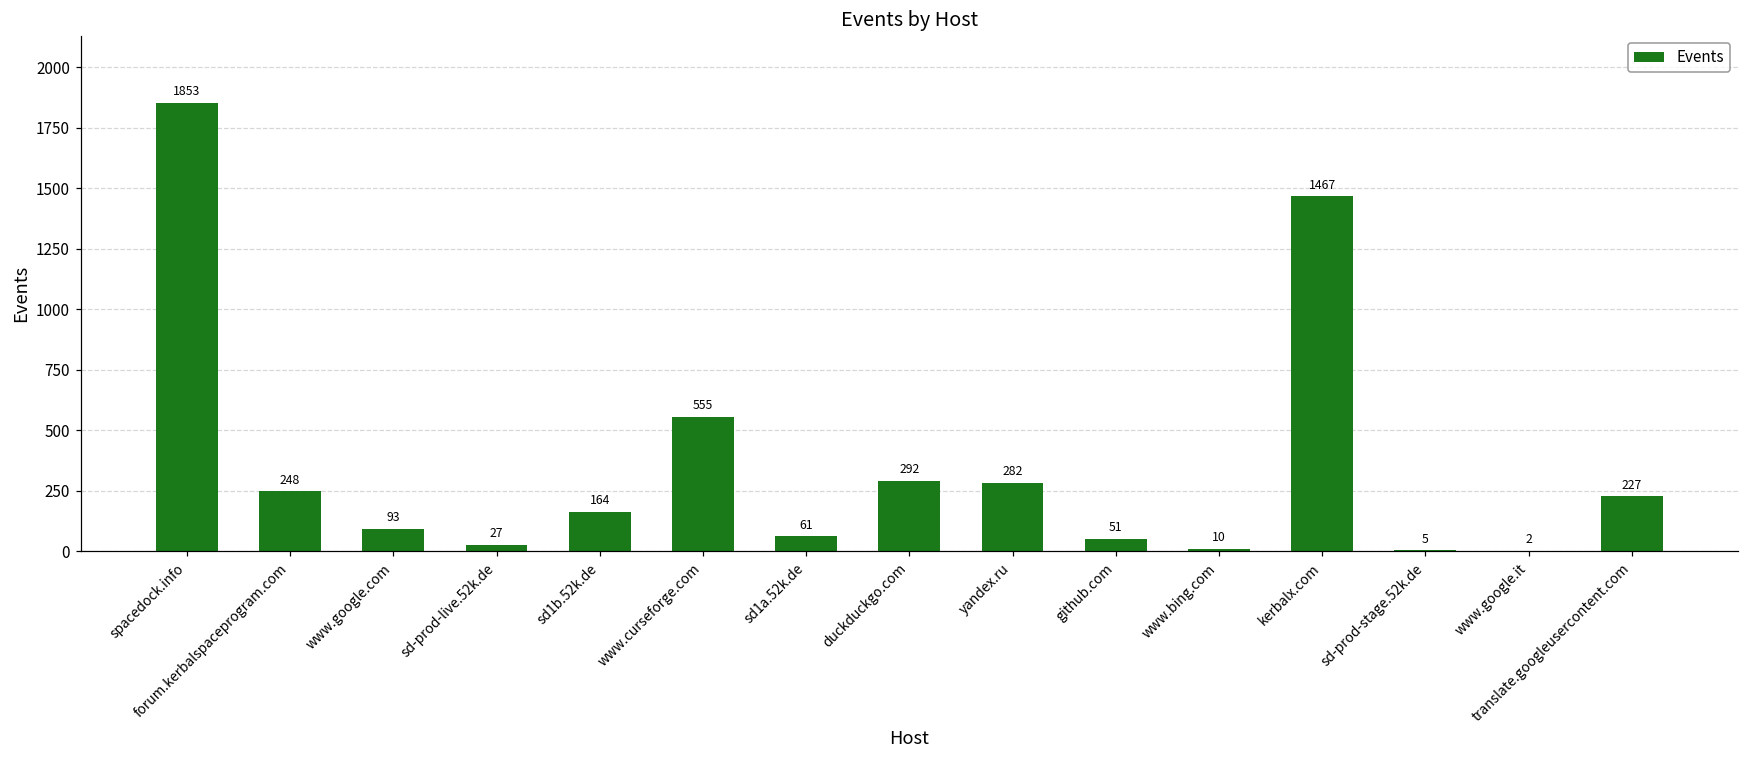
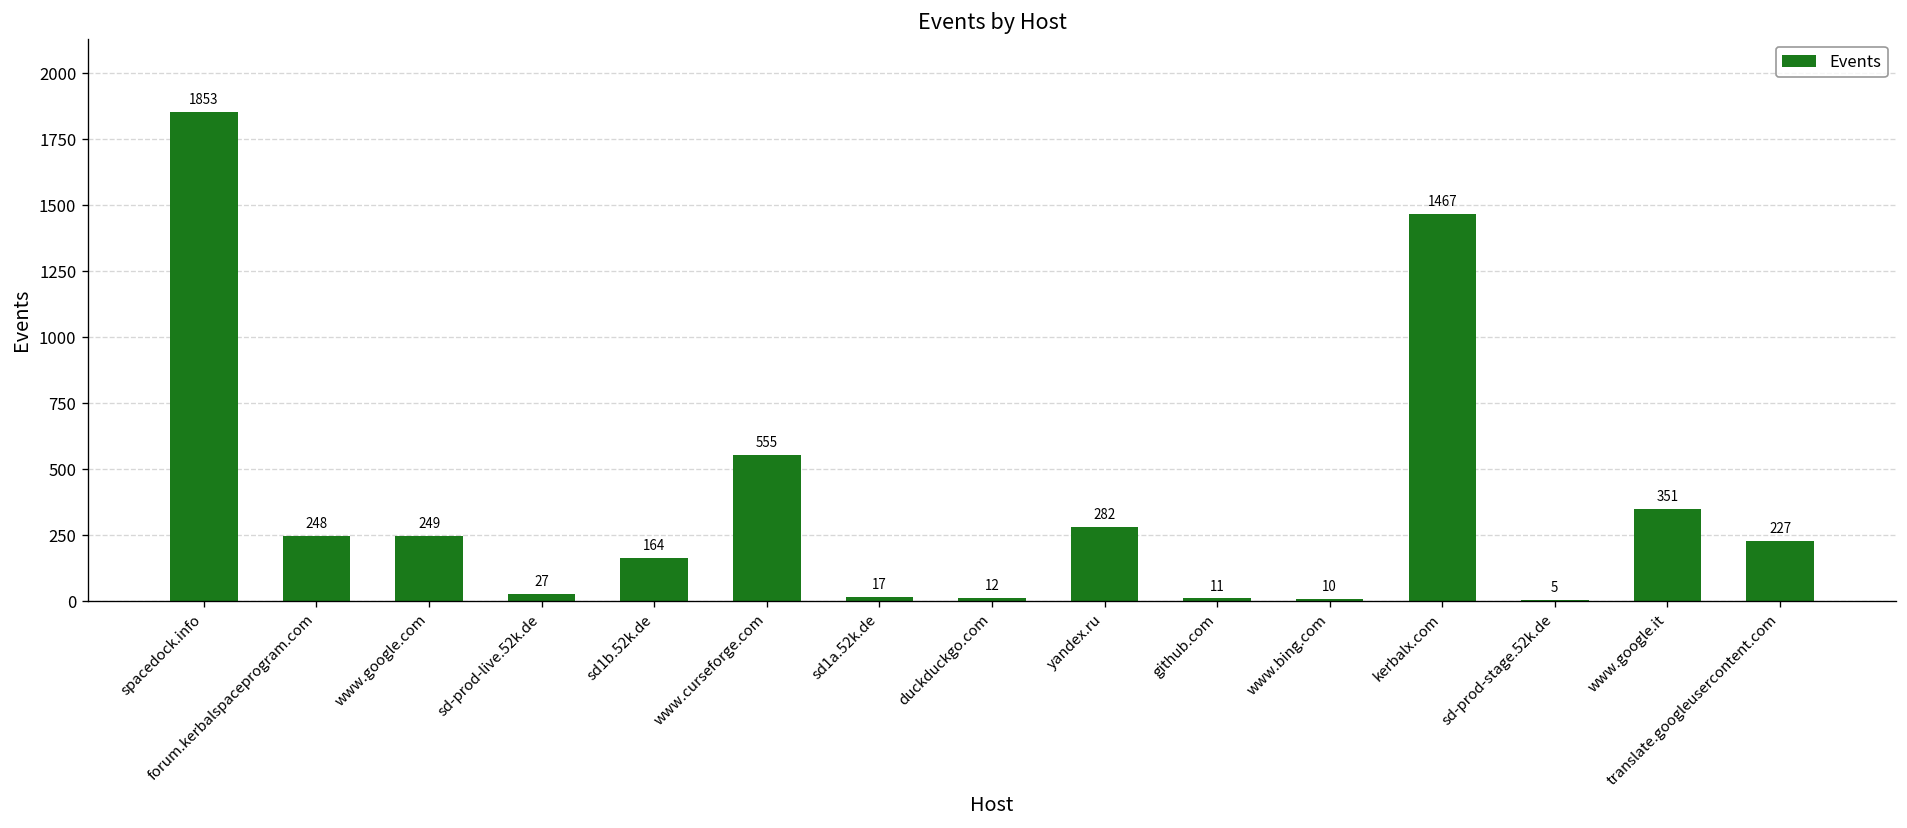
www.google.com: 93 -> 249
sd1a.52k.de: 61 -> 17
duckduckgo.com: 292 -> 12
github.com: 51 -> 11
www.google.it: 2 -> 351
